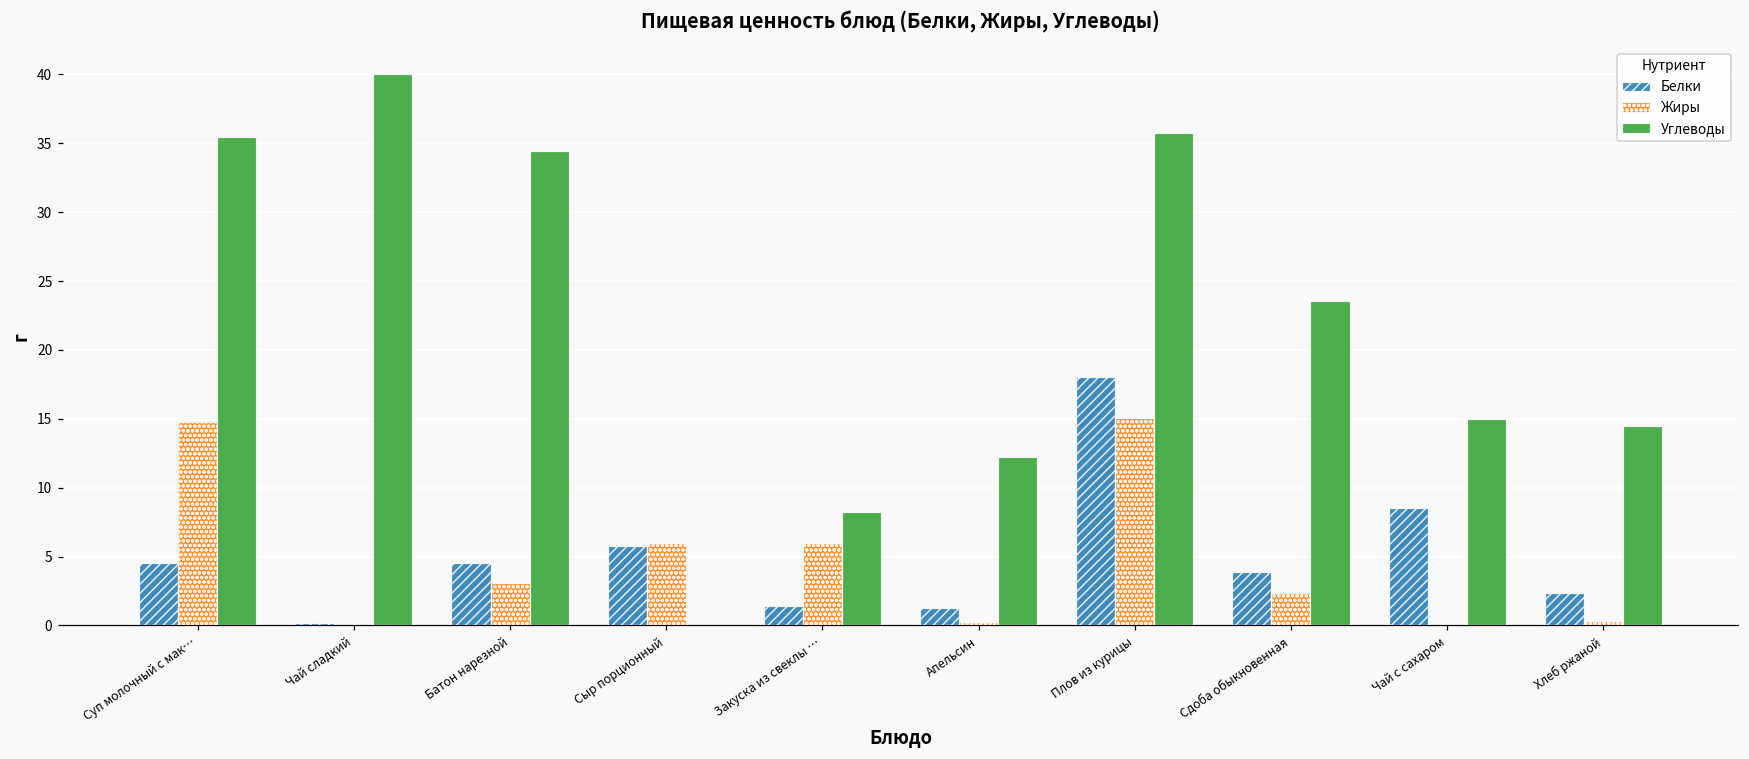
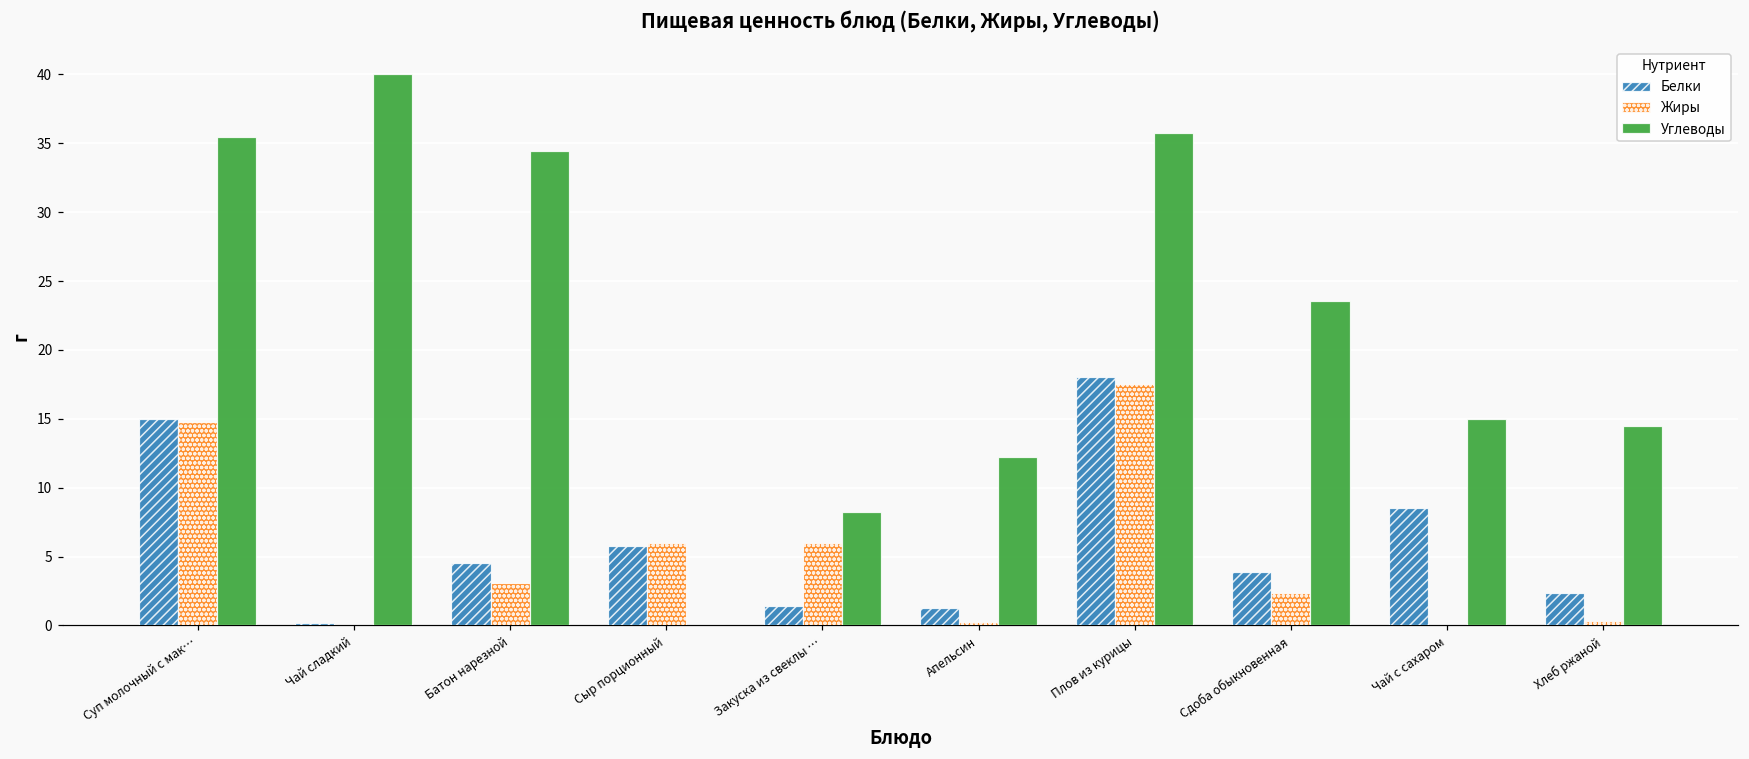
Белки, Суп молочный с мак…: 4.5 -> 15.0
Жиры, Плов из курицы: 15.1 -> 17.5
